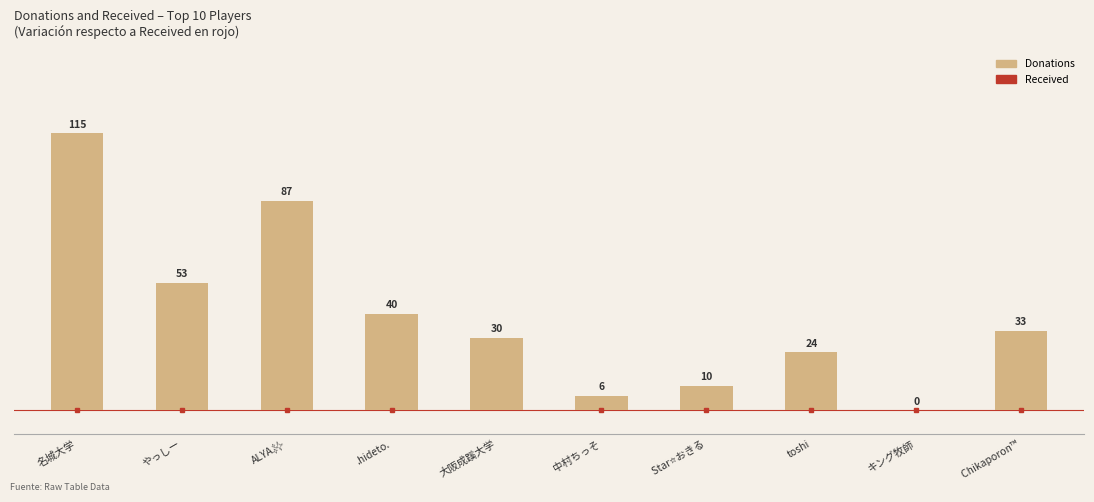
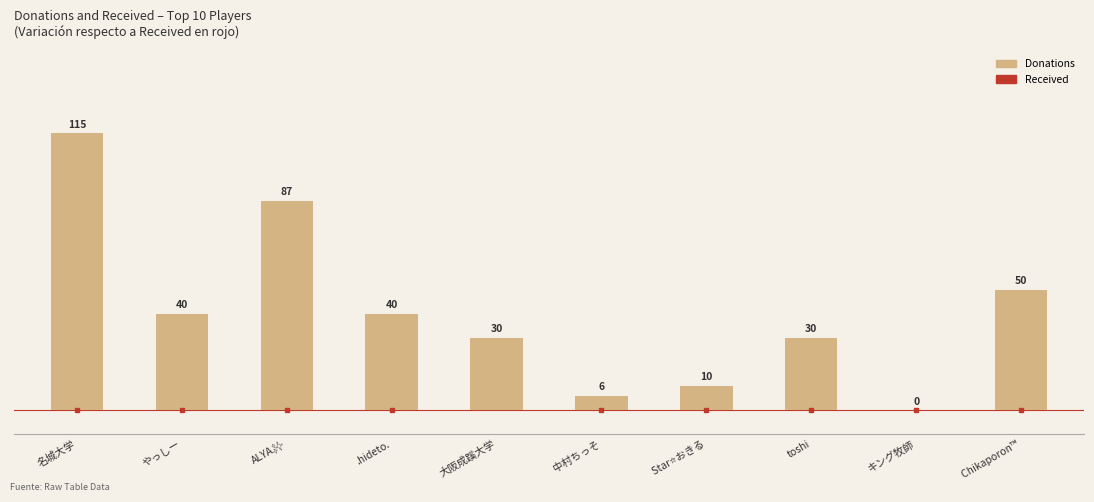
Donations, やっしー: 53 -> 40
Donations, toshi: 24 -> 30
Donations, Chikaporon™️: 33 -> 50
